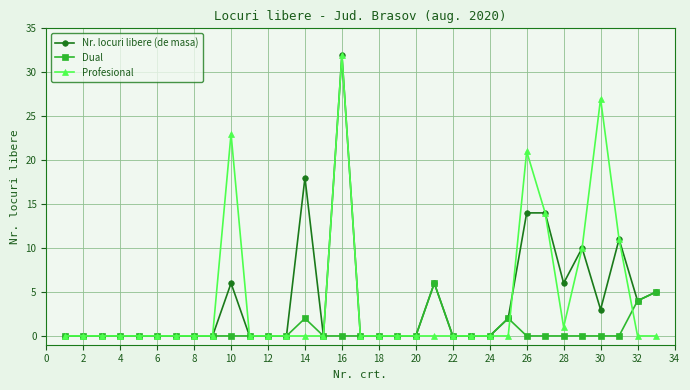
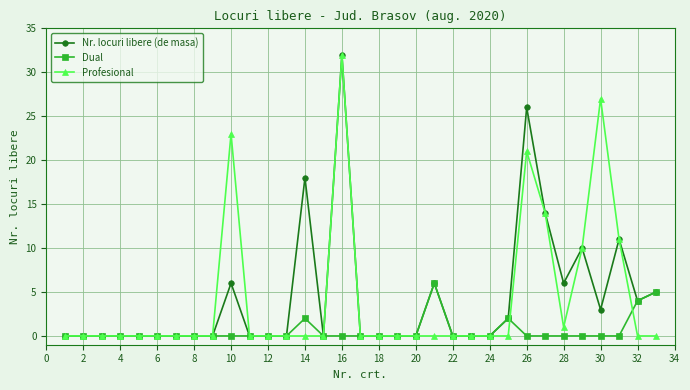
Nr. locuri libere (de masa), 26: 14 -> 26
